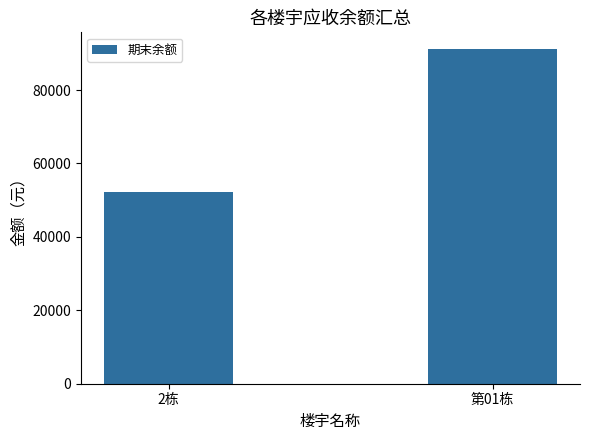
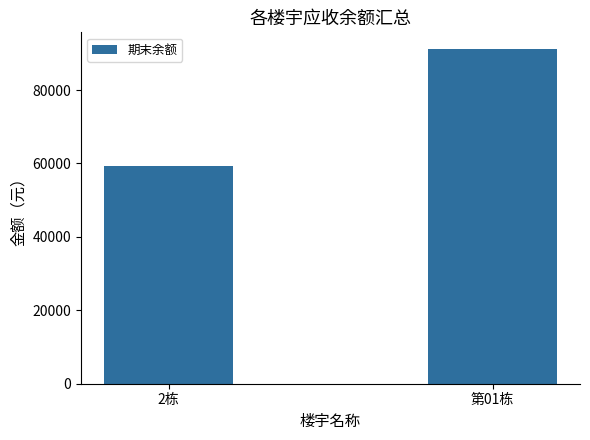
2栋: 52000 -> 59000
